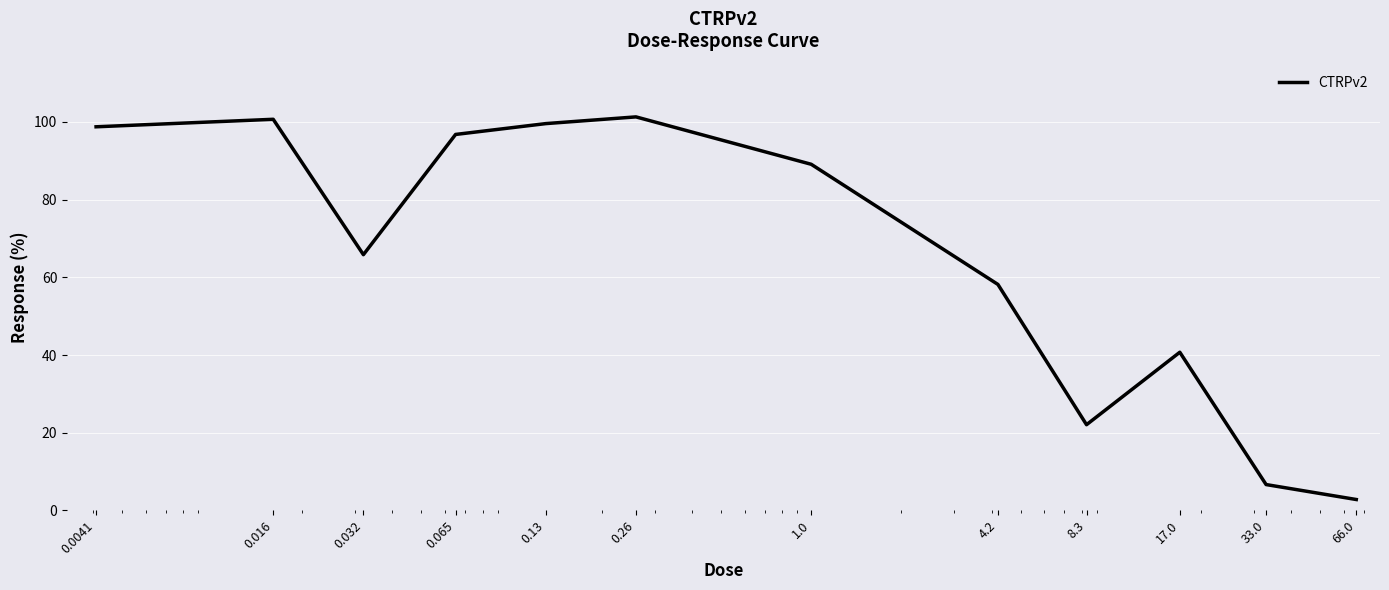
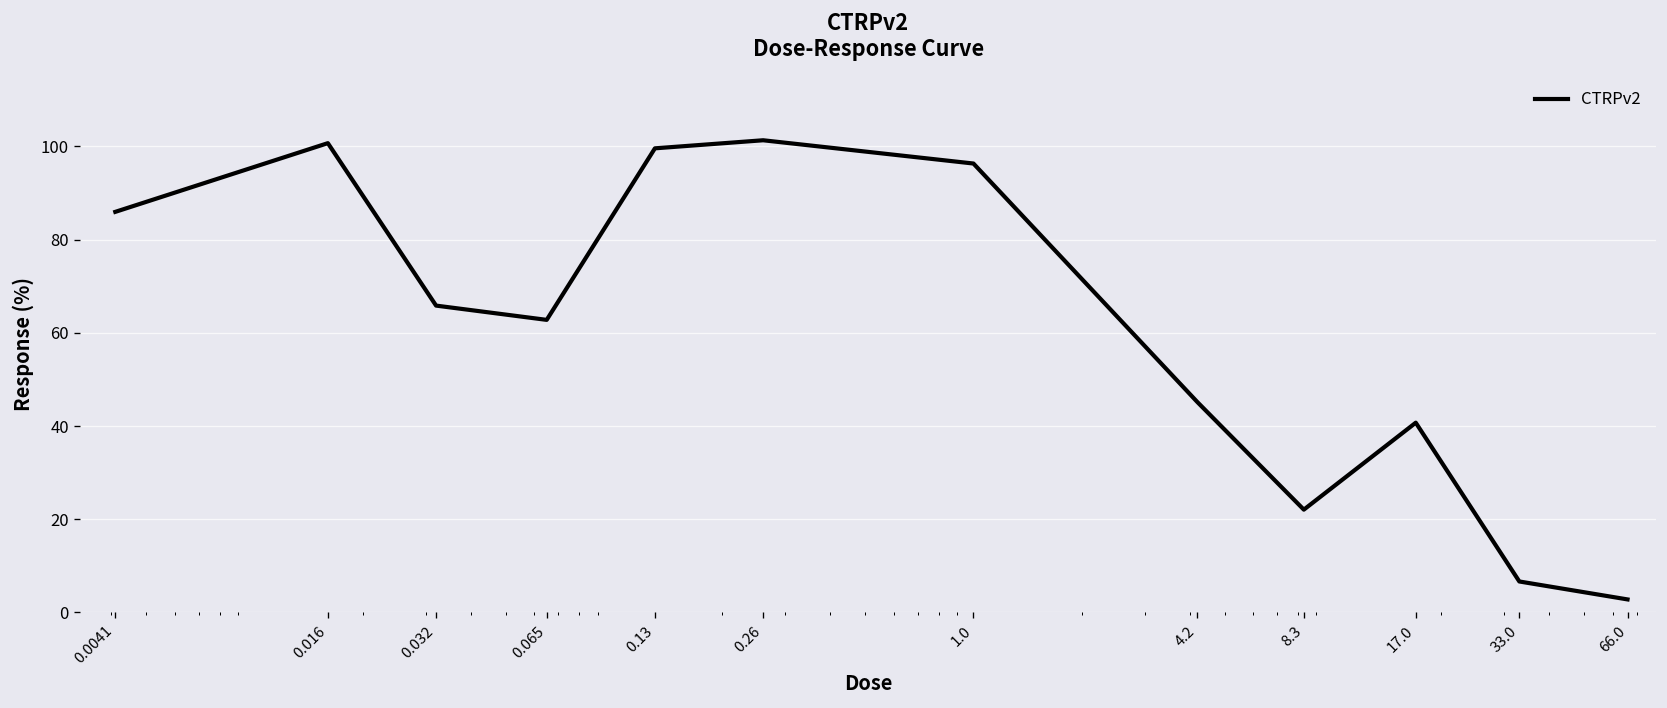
0.0041: 99 -> 86
0.065: 97 -> 63
1.0: 89 -> 96
4.2: 58 -> 45
